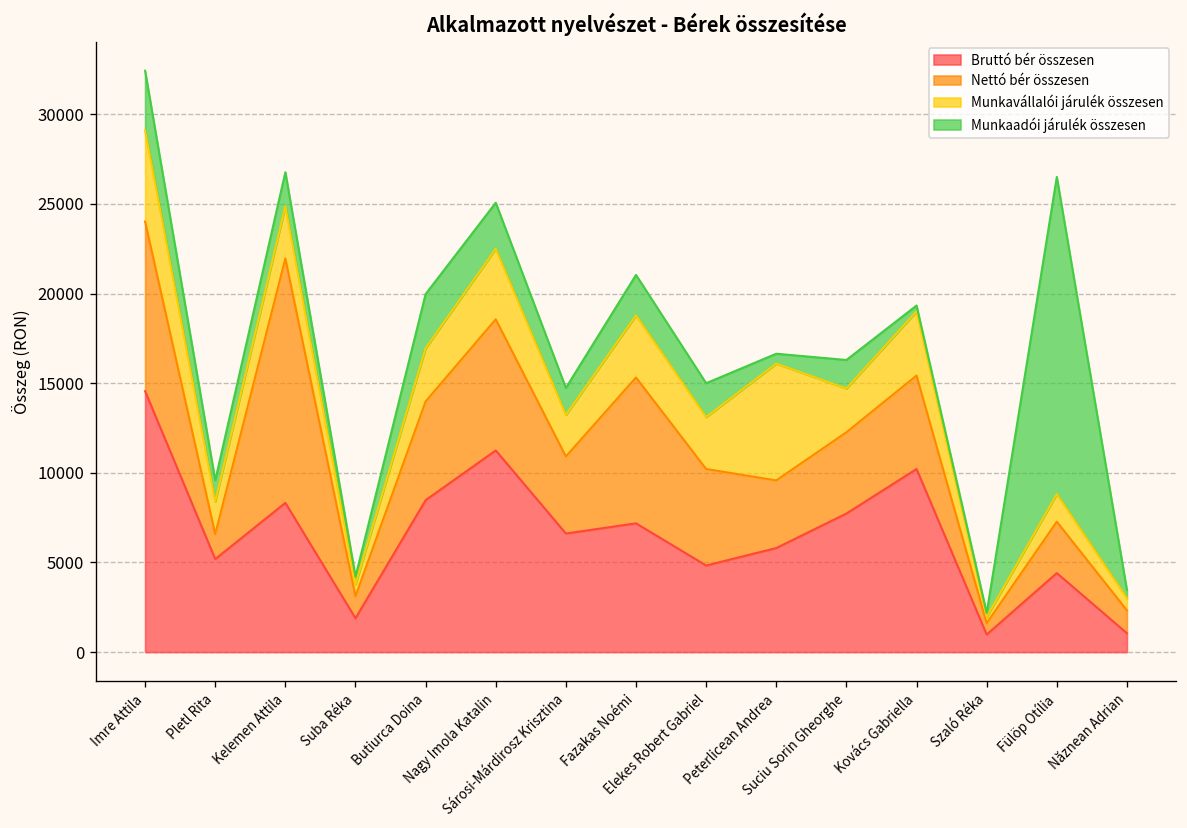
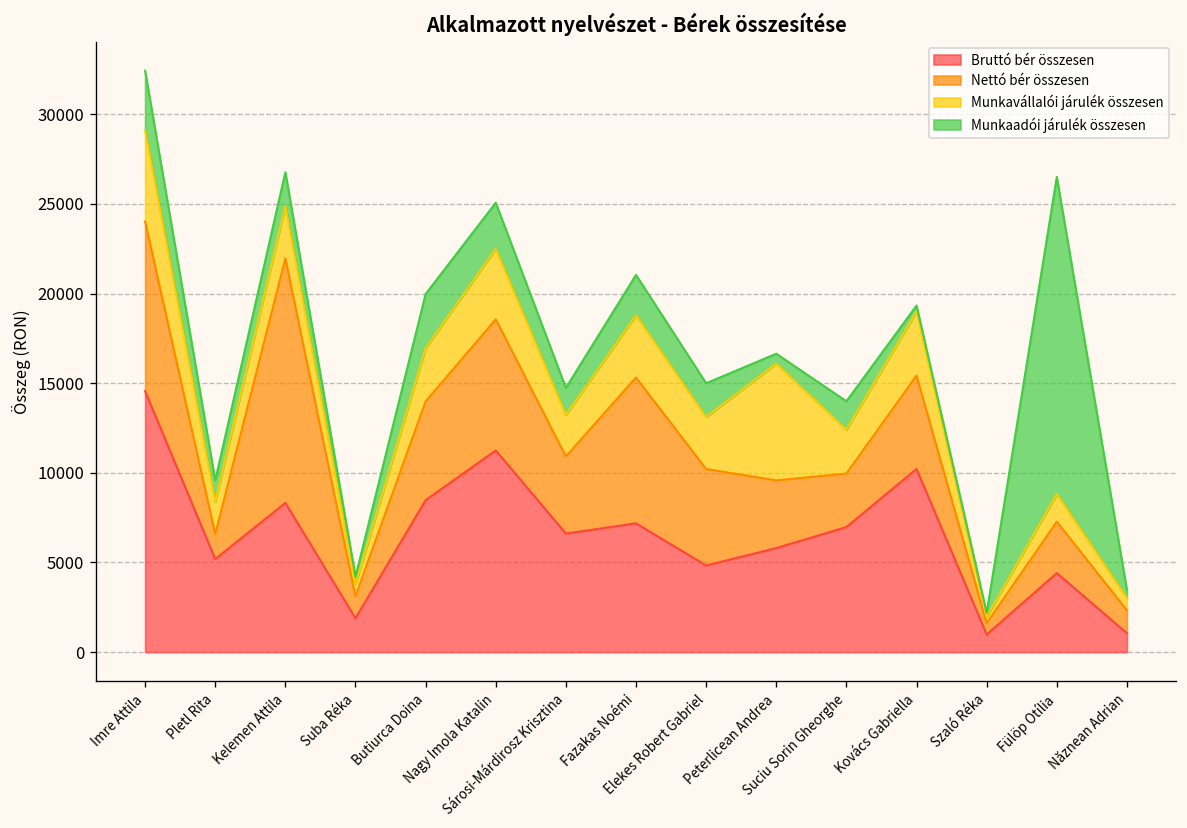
Bruttó bér összesen, Suciu Sorin Gheorghe: 7700 -> 7000
Nettó bér összesen, Suciu Sorin Gheorghe: 4500 -> 3000
